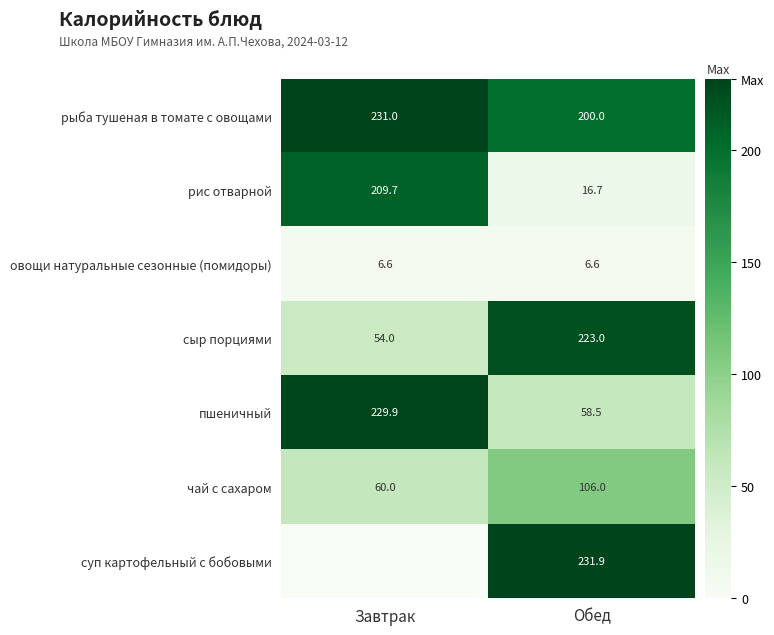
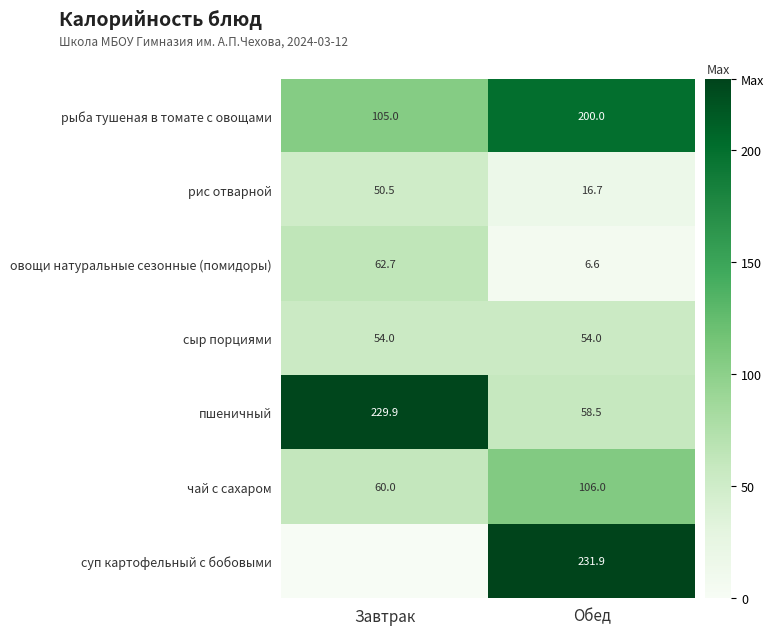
рыба тушеная в томате с овощами, Завтрак: 231.0 -> 105.0
рис отварной, Завтрак: 209.7 -> 50.5
овощи натуральные сезонные (помидоры), Завтрак: 6.6 -> 62.7
сыр порциями, Обед: 223.0 -> 54.0
